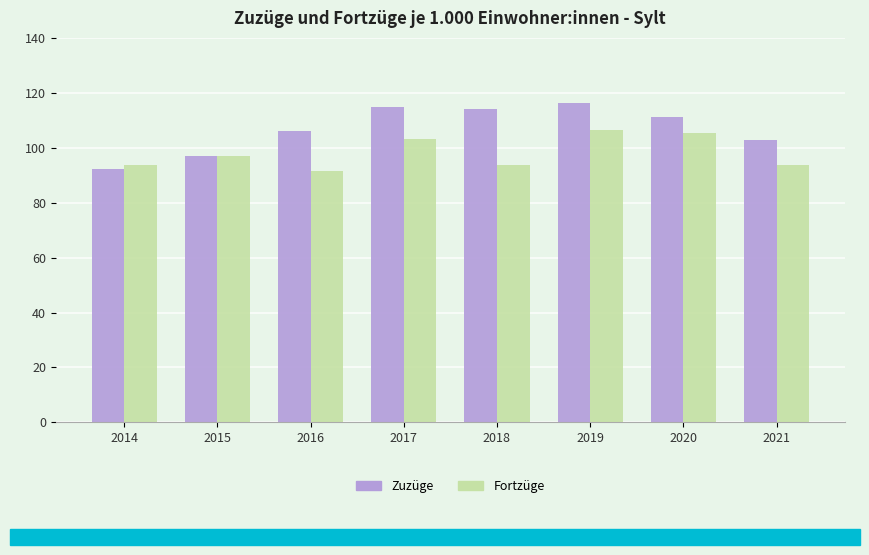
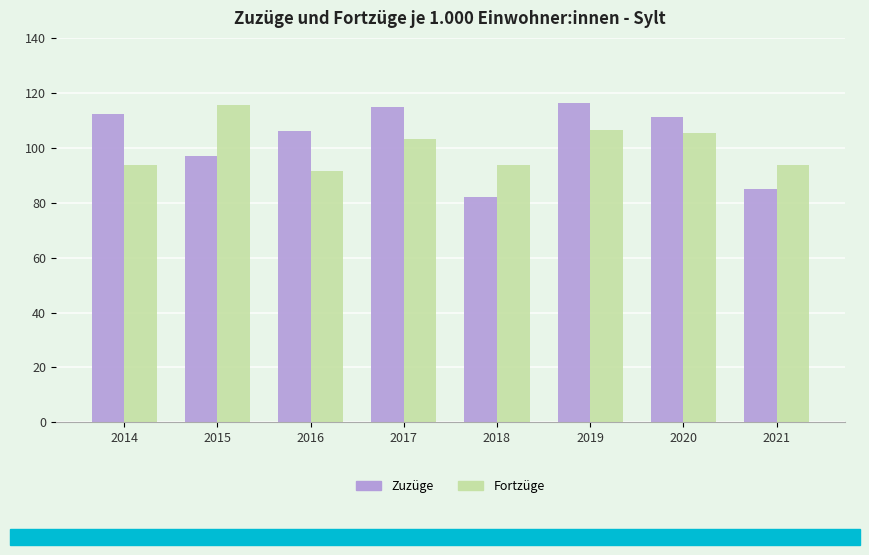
Zuzüge, 2014: 92 -> 112
Fortzüge, 2015: 97 -> 116
Zuzüge, 2018: 114 -> 82
Zuzüge, 2021: 103 -> 85
